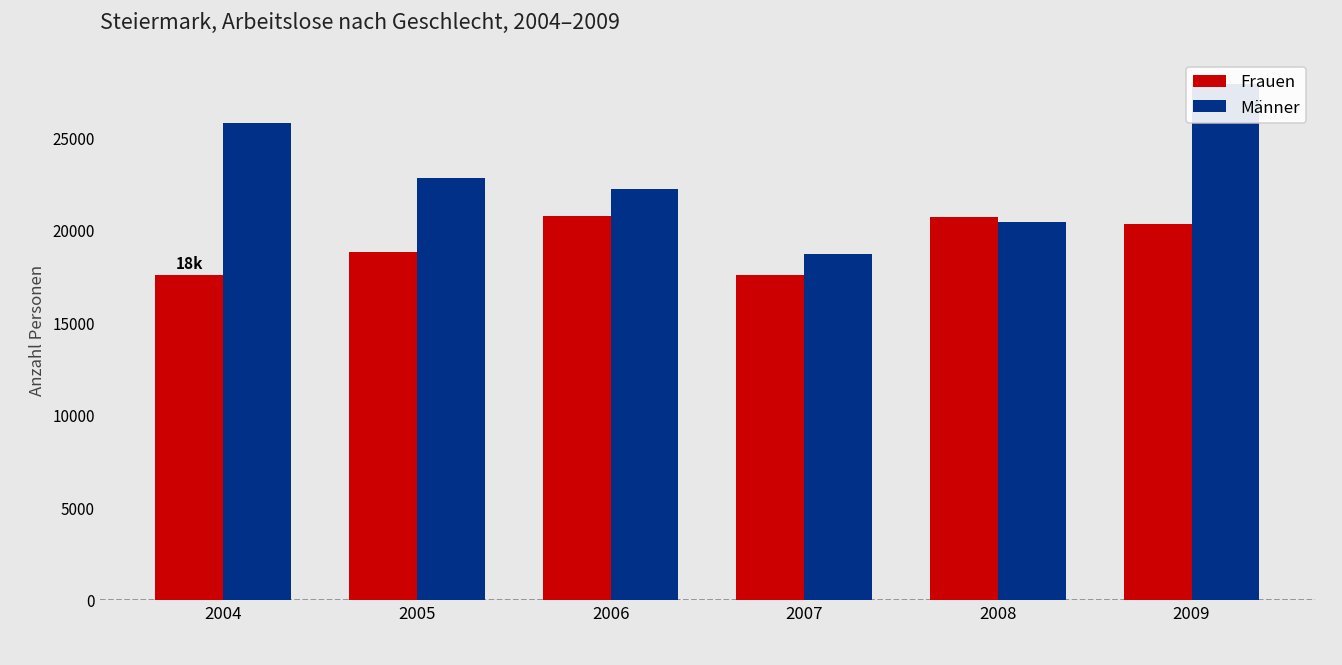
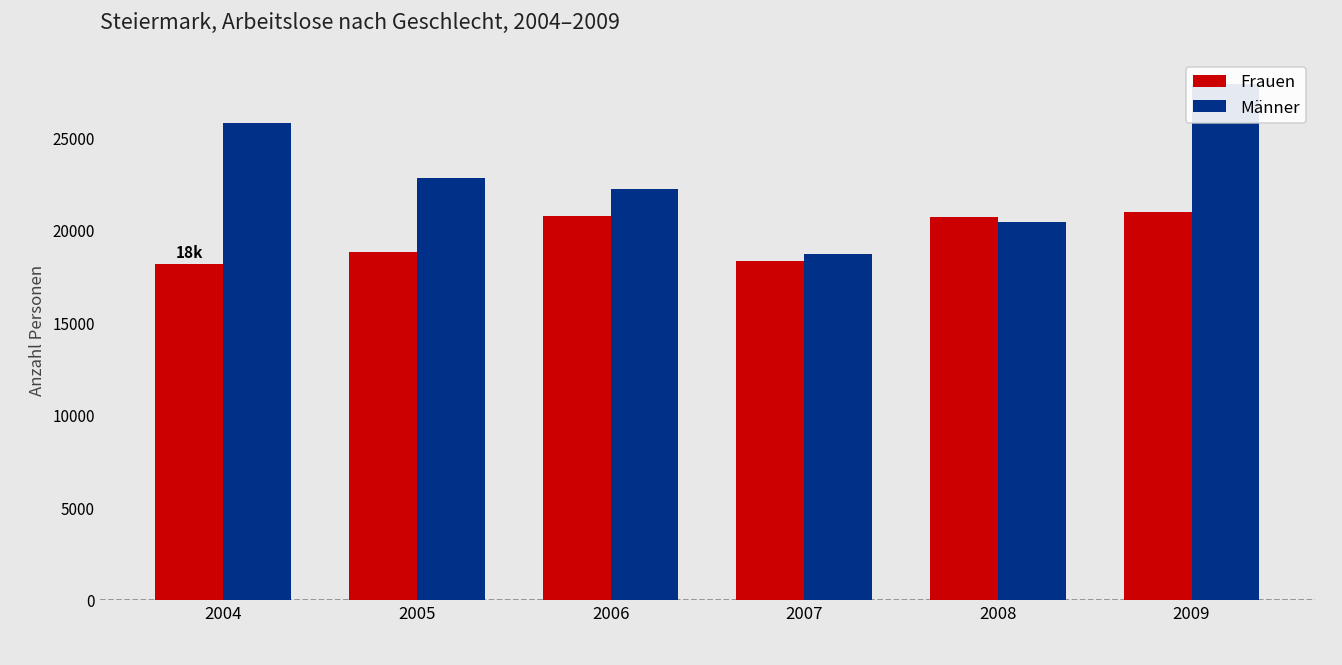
Frauen, 2004: 17600 -> 18200
Frauen, 2007: 17600 -> 18400
Frauen, 2009: 20400 -> 21000
